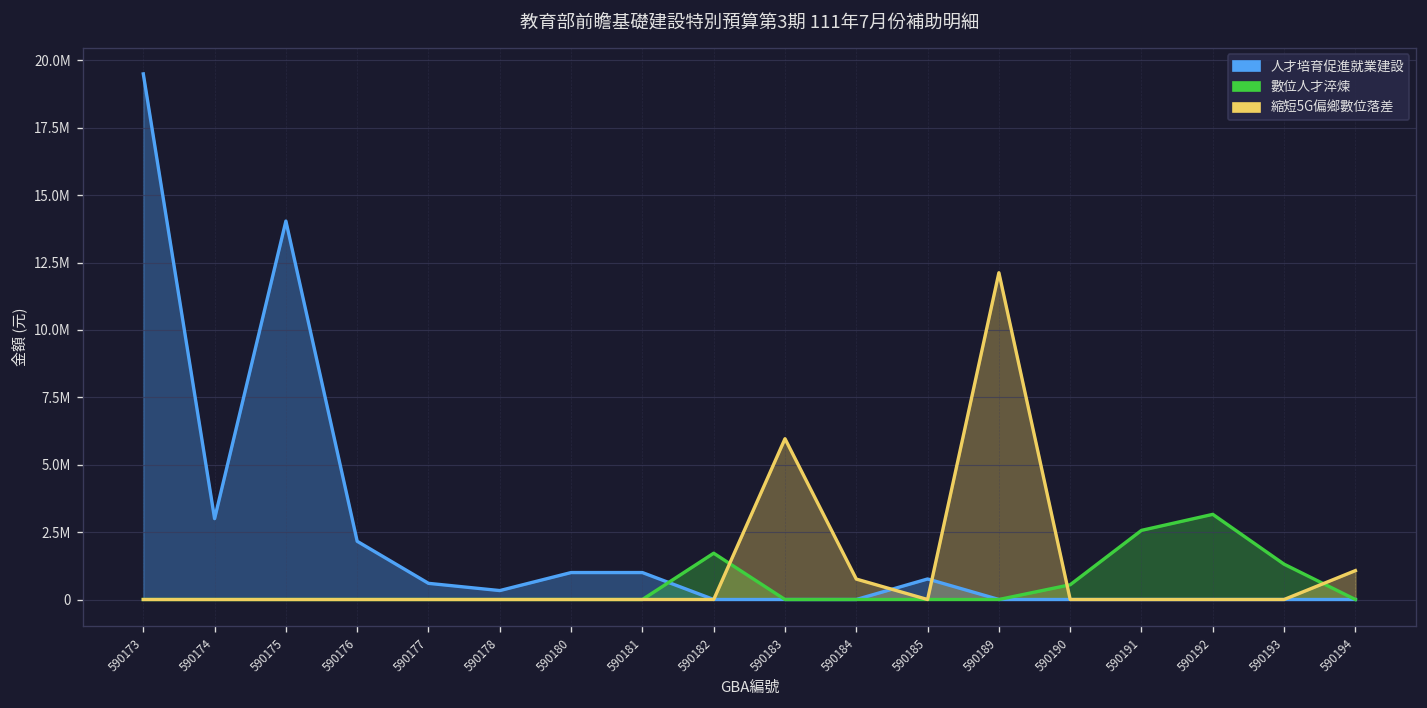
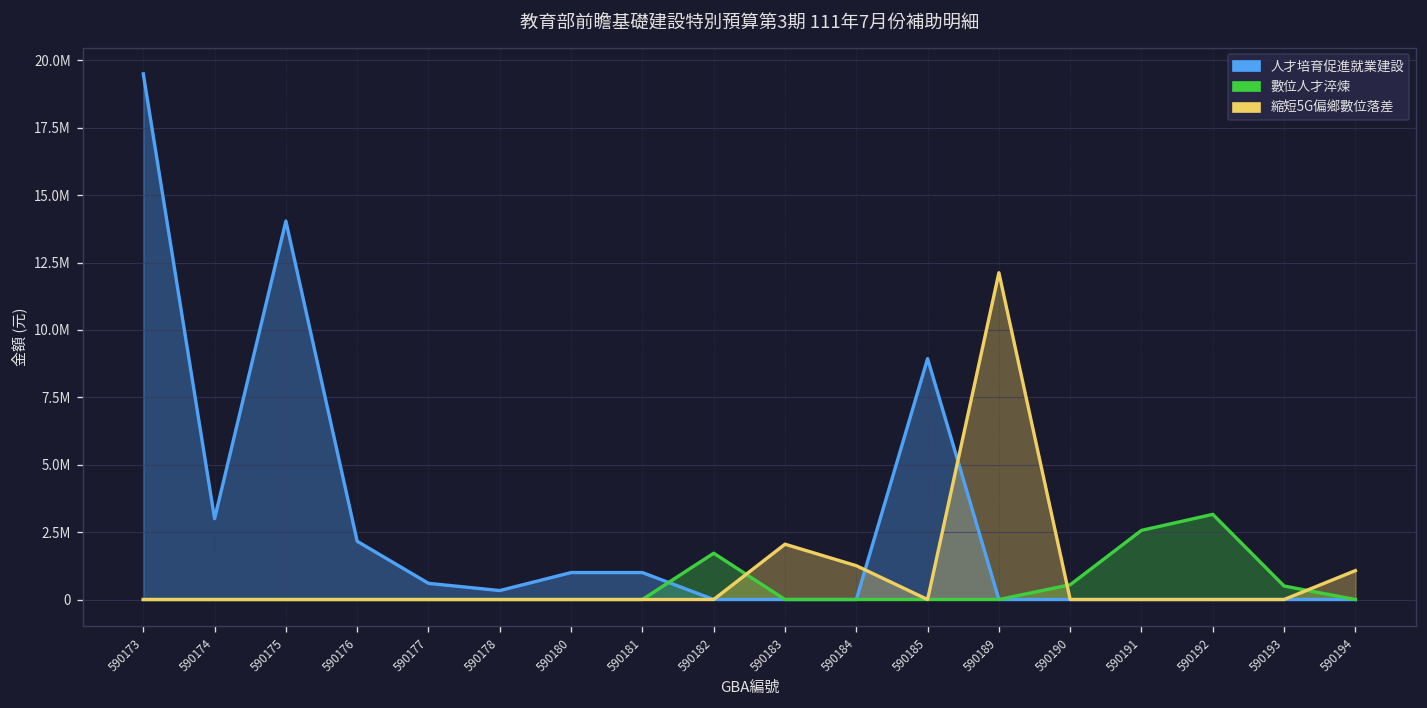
縮短5G偏鄉數位落差, 590183: 6000000 -> 2100000
縮短5G偏鄉數位落差, 590184: 800000 -> 1300000
人才培育促進就業建設, 590185: 800000 -> 8900000
數位人才淬煉, 590193: 1300000 -> 500000
